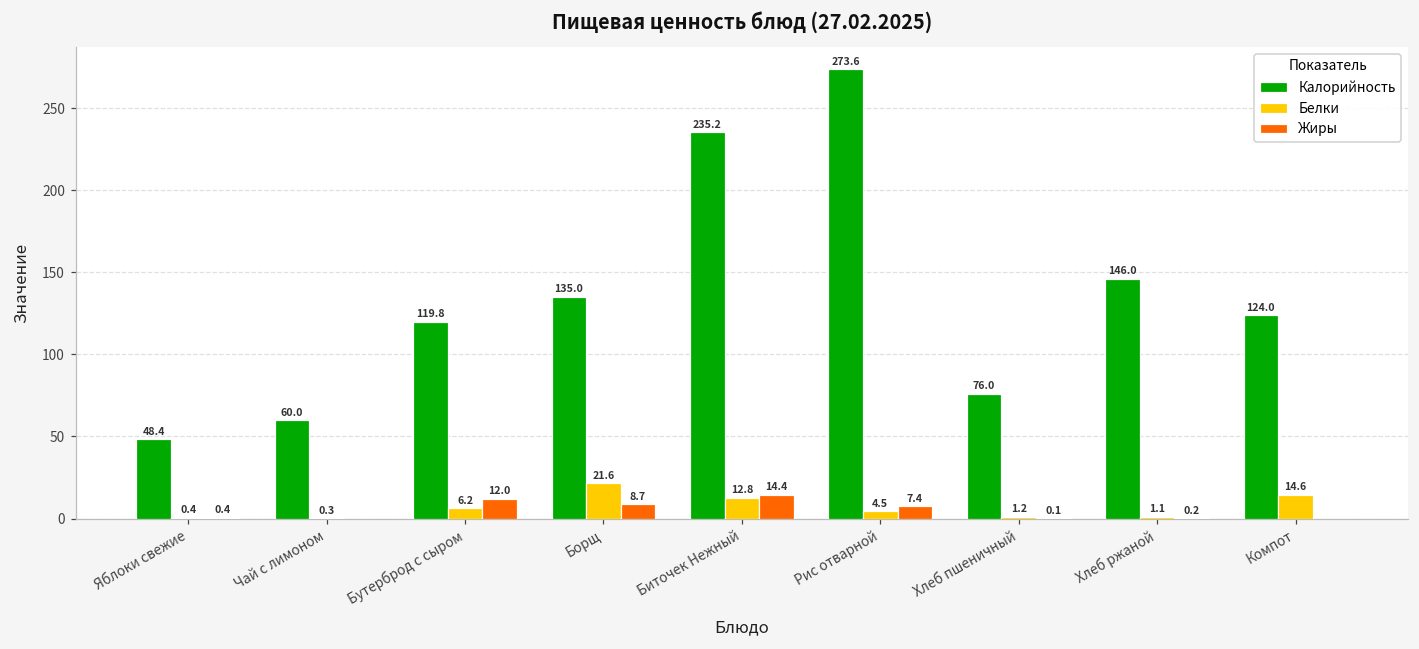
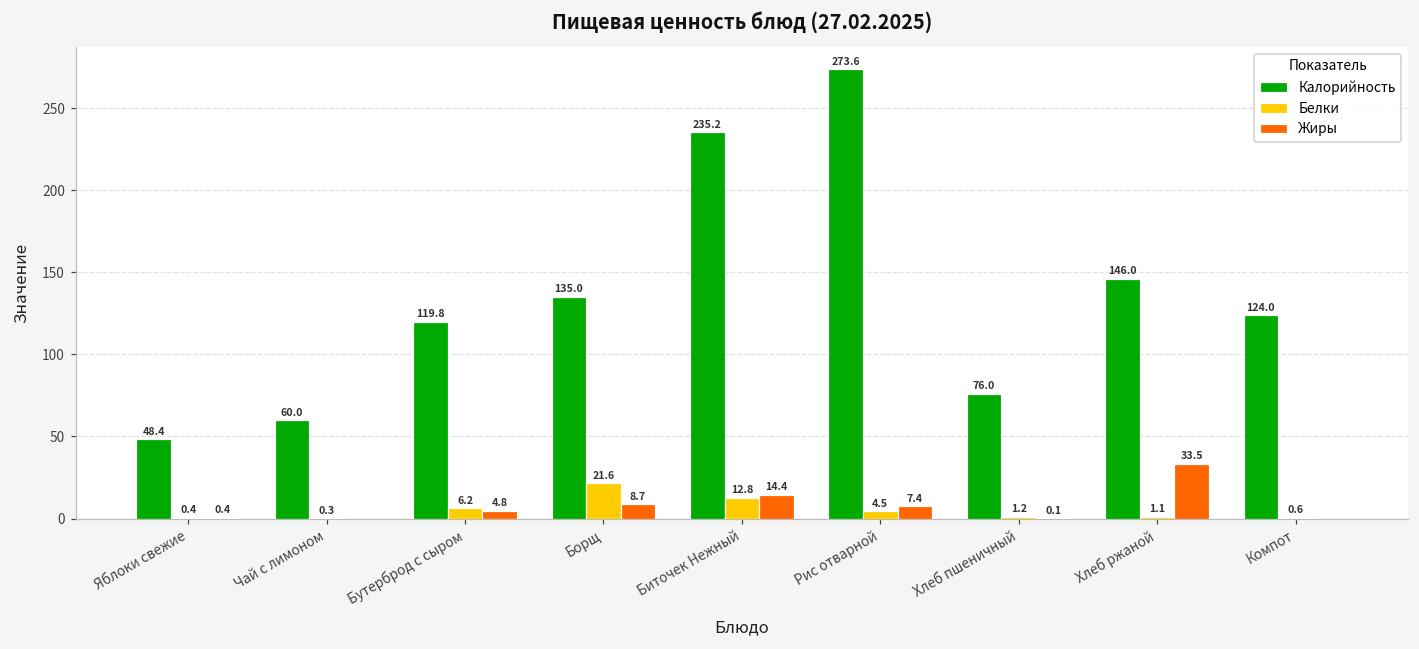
Жиры, Бутерброд с сыром: 12.0 -> 4.8
Жиры, Хлеб ржаной: 0.2 -> 33.5
Белки, Компот: 14.6 -> 0.6
